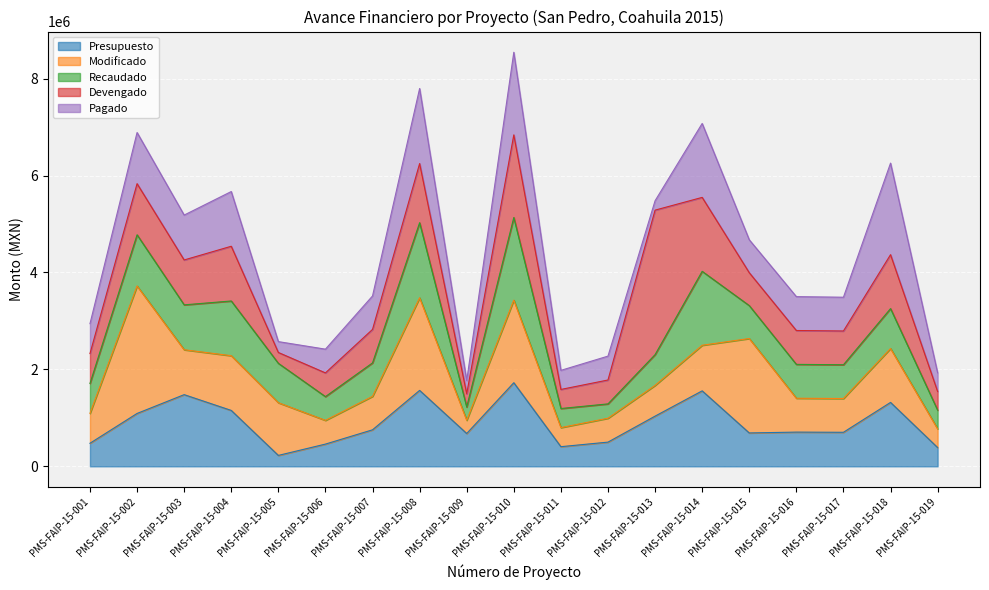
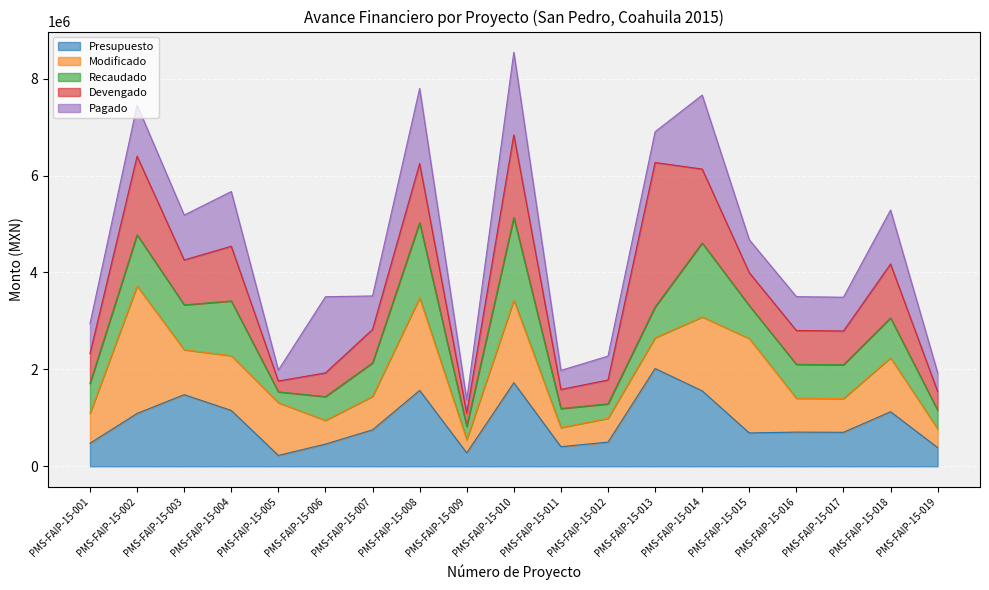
Devengado, PMS-FAIP-15-002: 1100000 -> 1600000
Recaudado, PMS-FAIP-15-005: 800000 -> 200000
Pagado, PMS-FAIP-15-006: 500000 -> 1600000
Presupuesto, PMS-FAIP-15-009: 700000 -> 300000
Presupuesto, PMS-FAIP-15-013: 1000000 -> 2000000
Pagado, PMS-FAIP-15-013: 200000 -> 600000
Modificado, PMS-FAIP-15-014: 900000 -> 1500000
Presupuesto, PMS-FAIP-15-018: 1300000 -> 1100000
Pagado, PMS-FAIP-15-018: 1900000 -> 1100000
